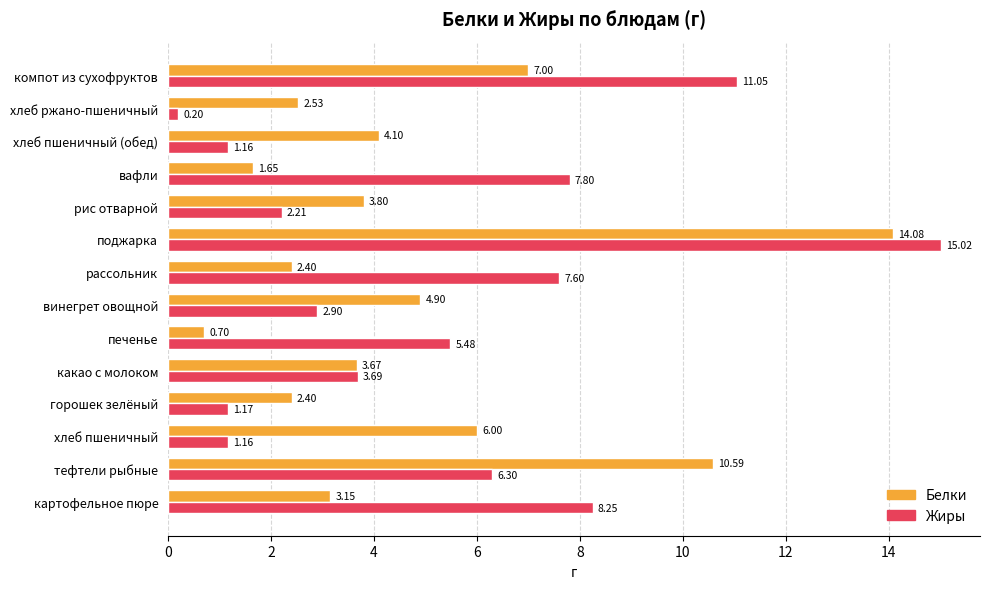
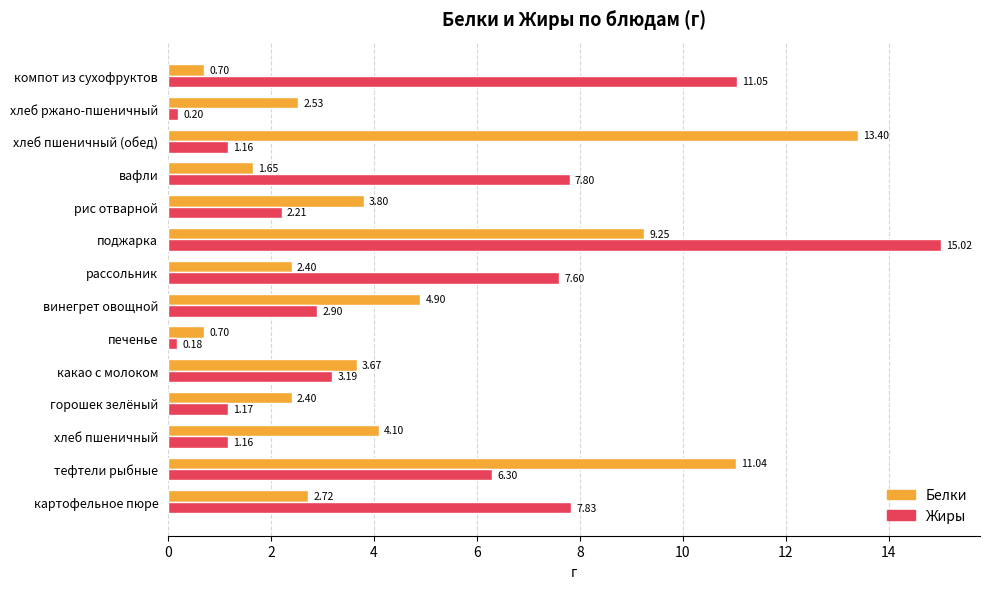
Белки, компот из сухофруктов: 7.00 -> 0.70
Белки, хлеб пшеничный (обед): 4.10 -> 13.40
Белки, поджарка: 14.08 -> 9.25
Жиры, печенье: 5.48 -> 0.18
Жиры, какао с молоком: 3.69 -> 3.19
Белки, хлеб пшеничный: 6.00 -> 4.10
Белки, тефтели рыбные: 10.59 -> 11.04
Белки, картофельное пюре: 3.15 -> 2.72
Жиры, картофельное пюре: 8.25 -> 7.83
